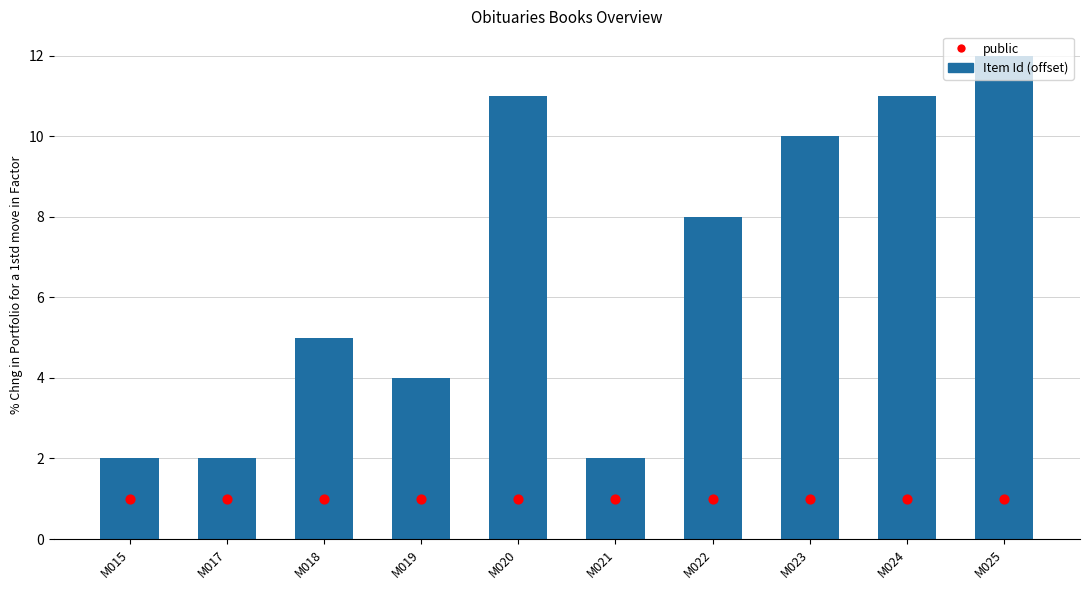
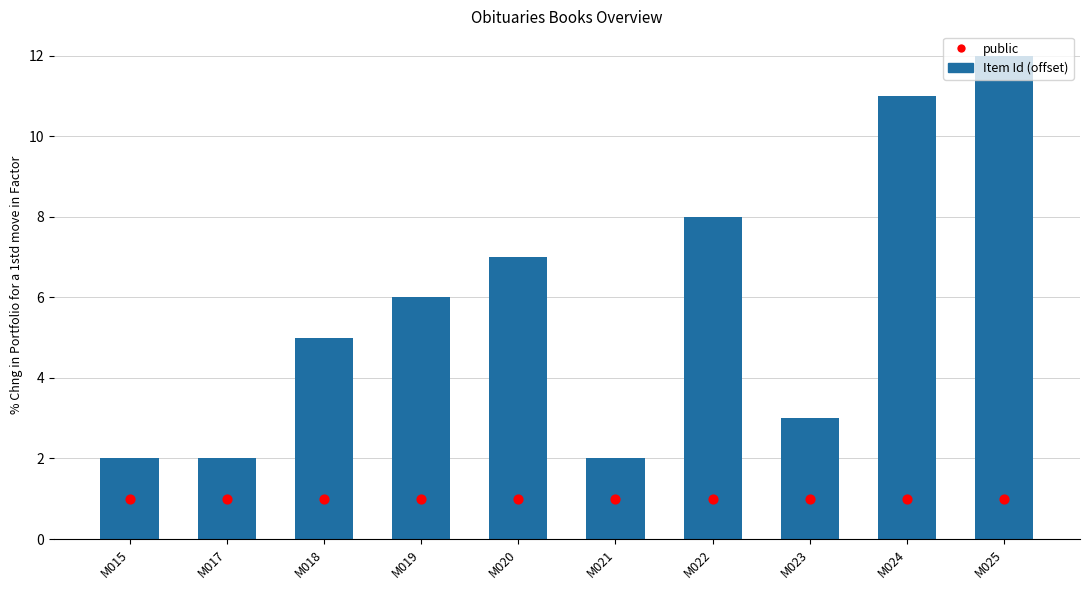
Item Id (offset), M019: 4.0 -> 6.0
Item Id (offset), M020: 11.0 -> 7.0
Item Id (offset), M023: 10.0 -> 3.0
